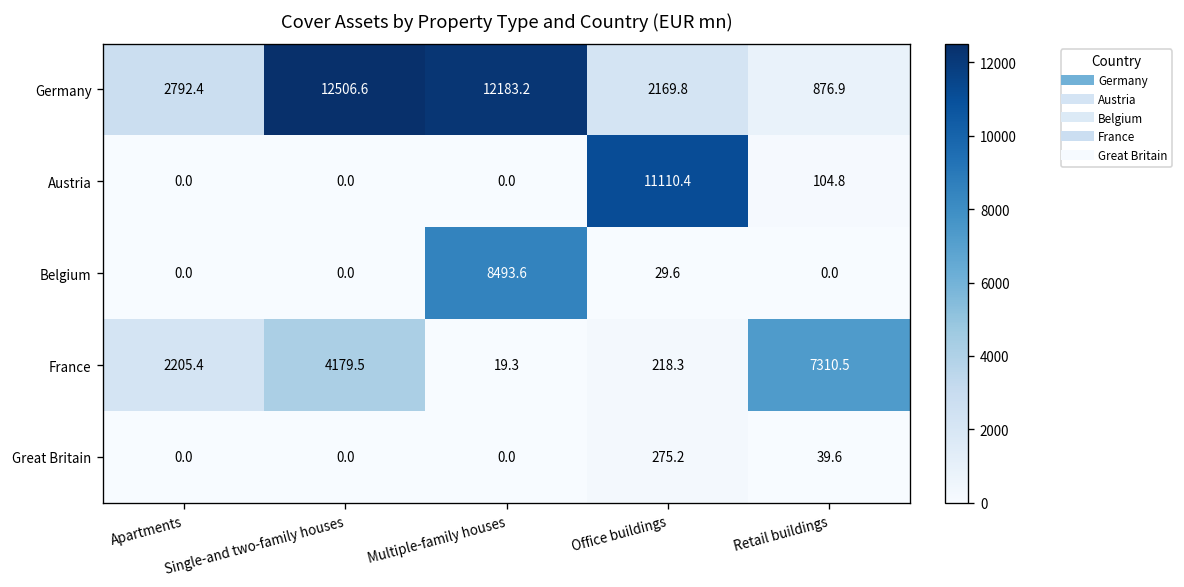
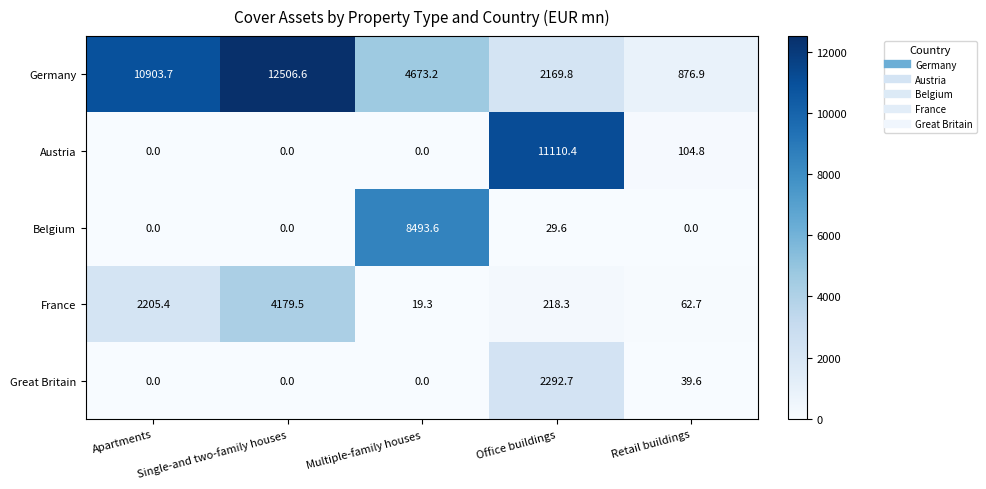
Germany, Apartments: 2792.4 -> 10903.7
Germany, Multiple-family houses: 12183.2 -> 4673.2
France, Retail buildings: 7310.5 -> 62.7
Great Britain, Office buildings: 275.2 -> 2292.7
